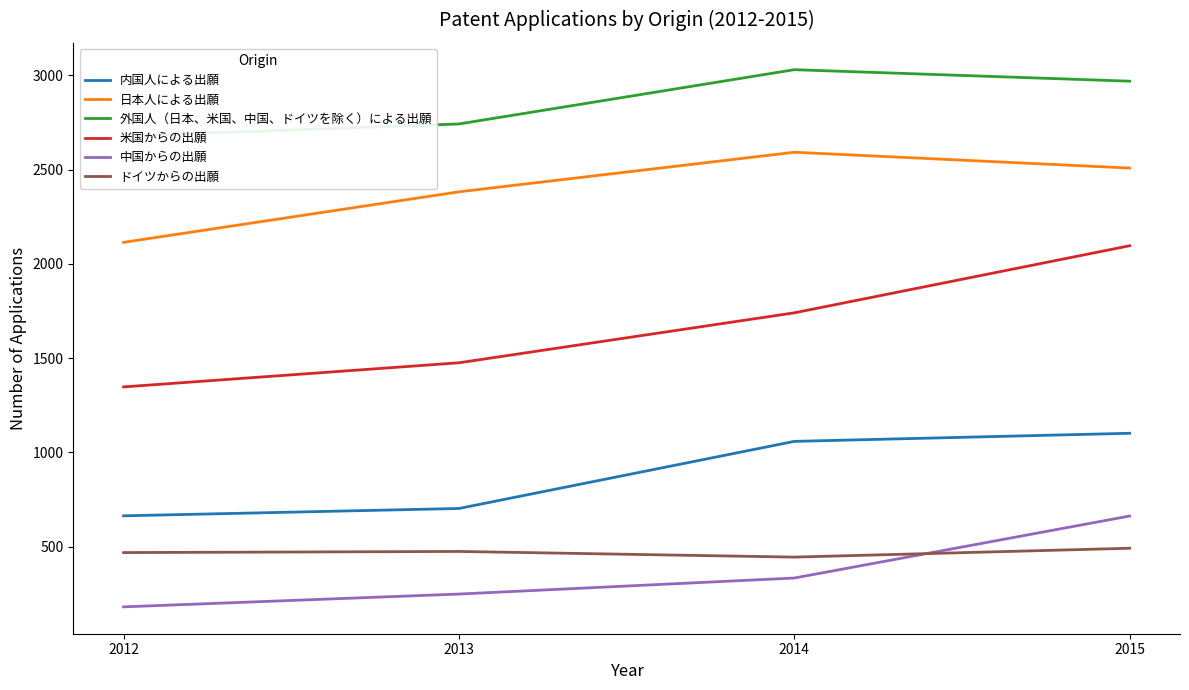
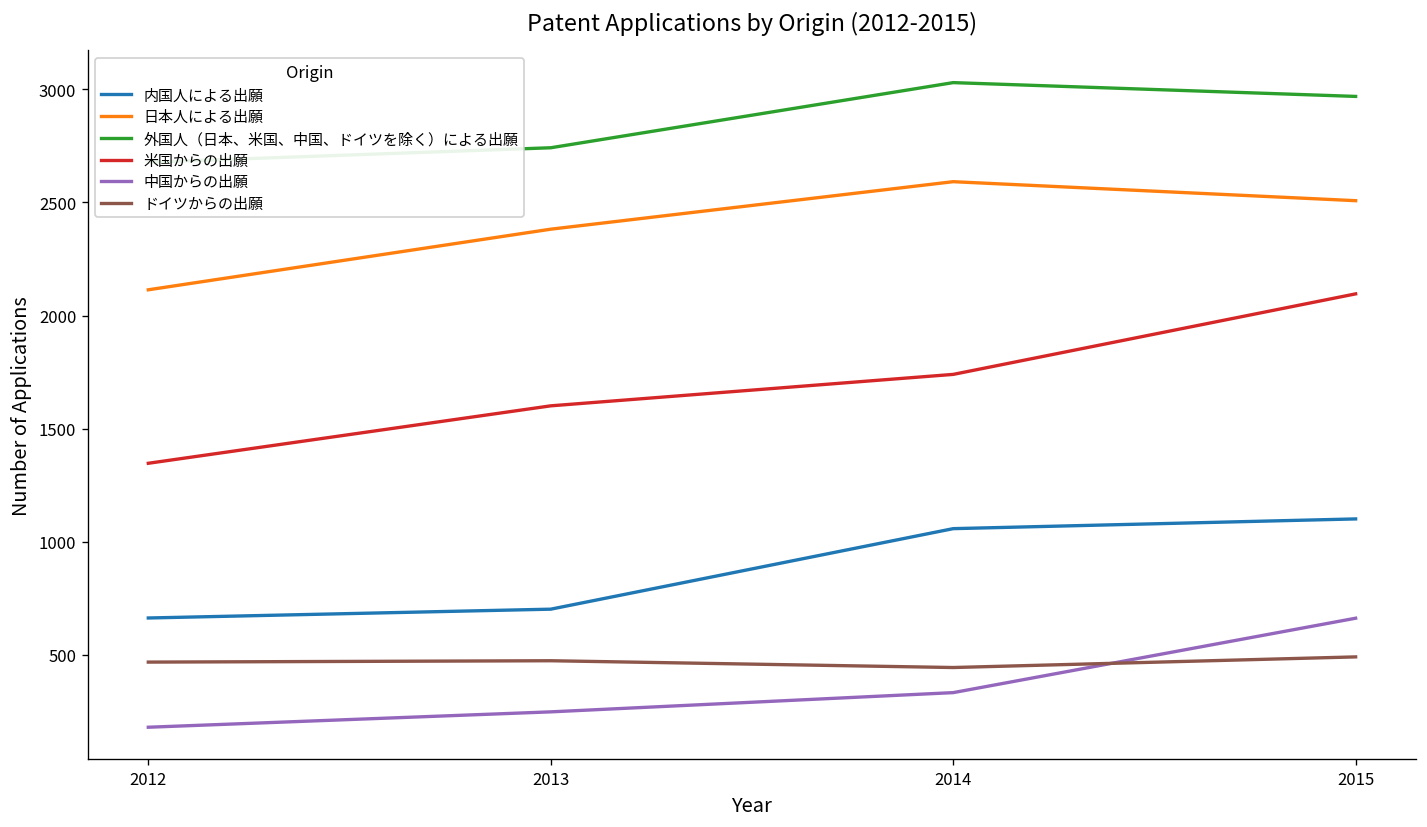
米国からの出願, 2013: 1480 -> 1600
